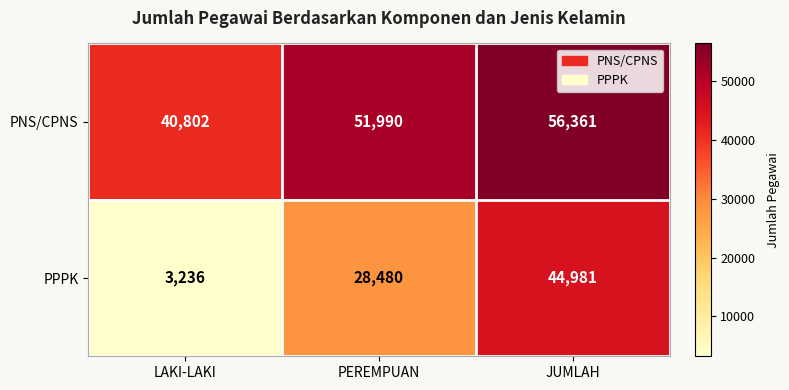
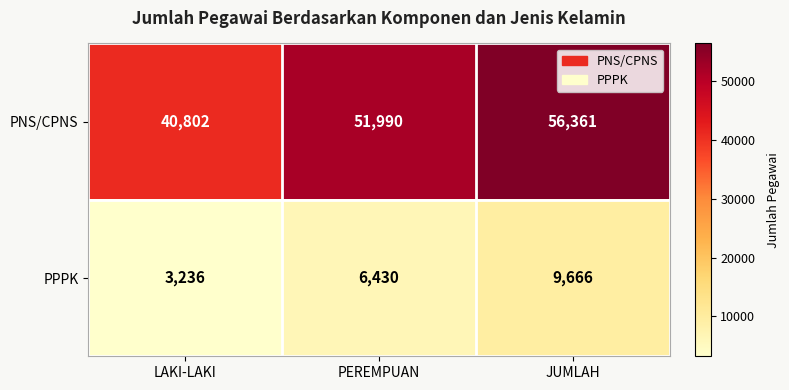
PPPK, PEREMPUAN: 28,480 -> 6,430
PPPK, JUMLAH: 44,981 -> 9,666
